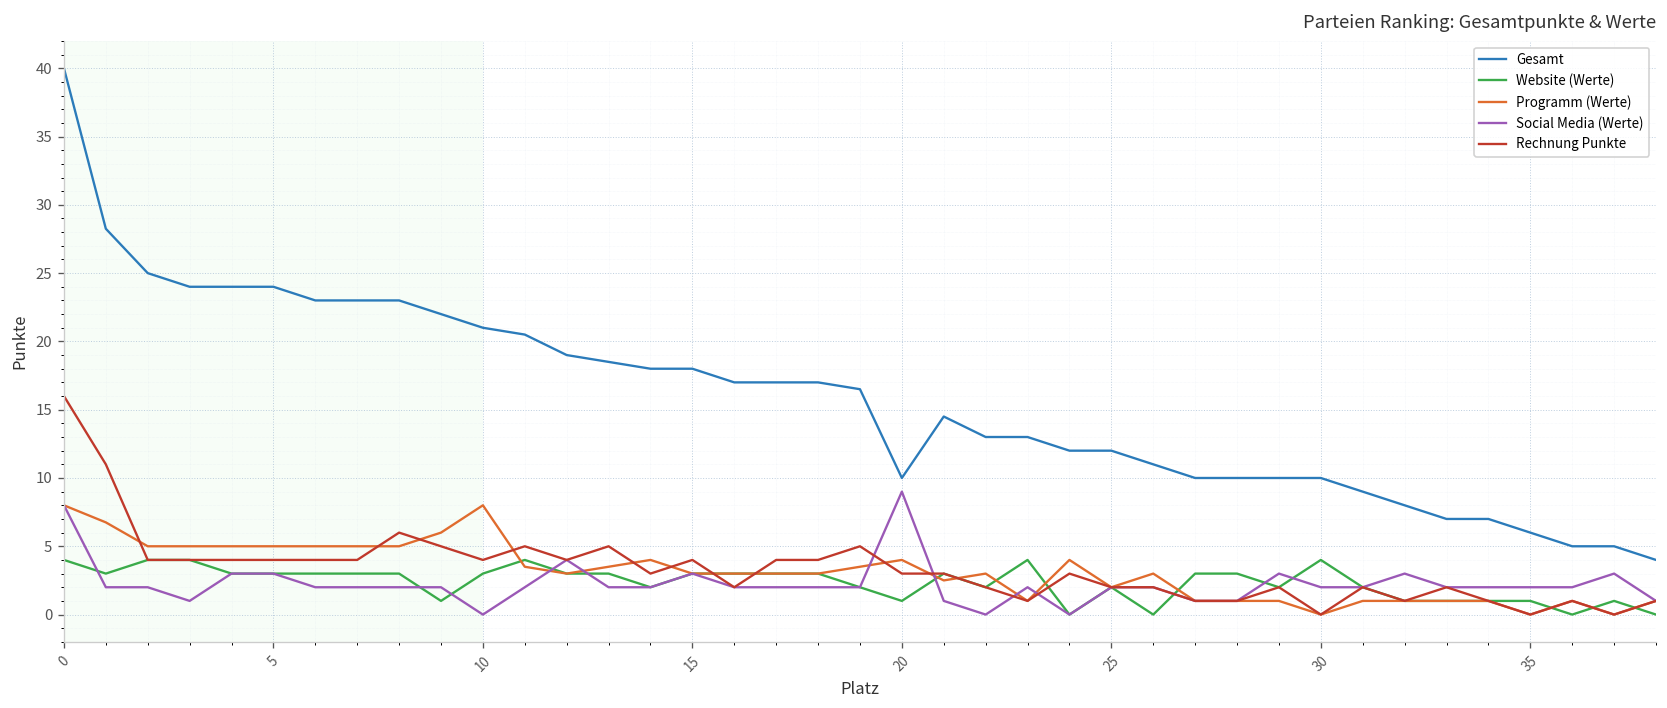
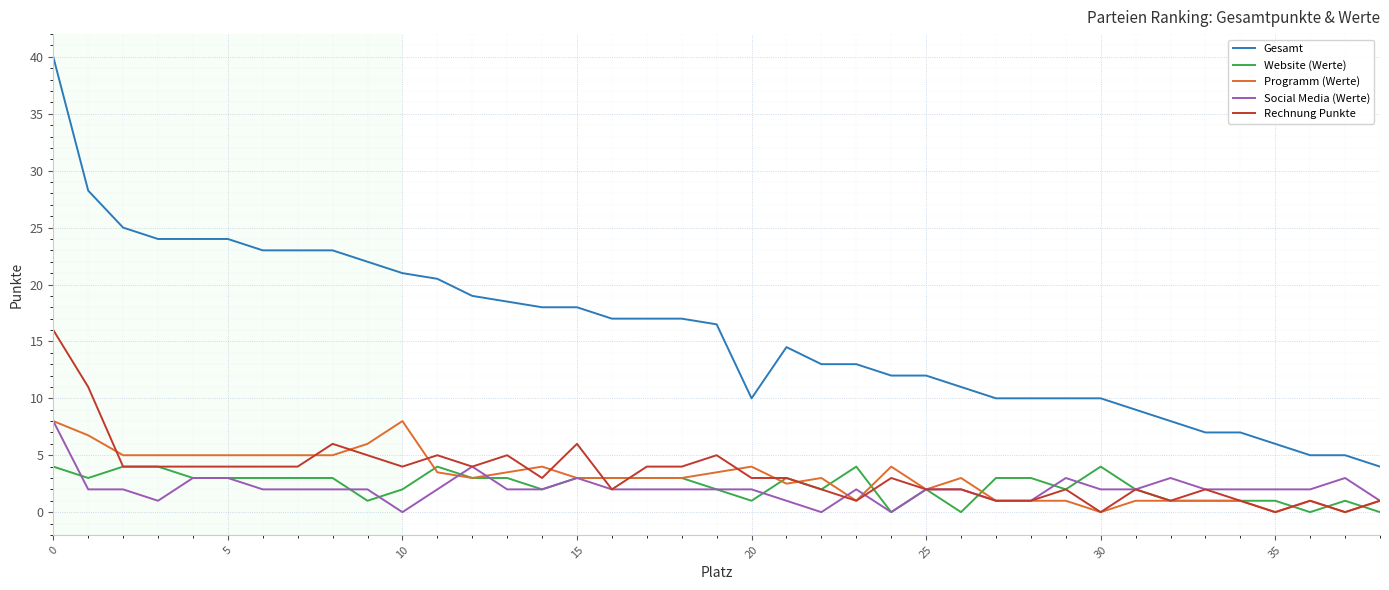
Website (Werte), 10: 3 -> 2
Rechnung Punkte, 15: 4 -> 6
Social Media (Werte), 20: 9 -> 2
